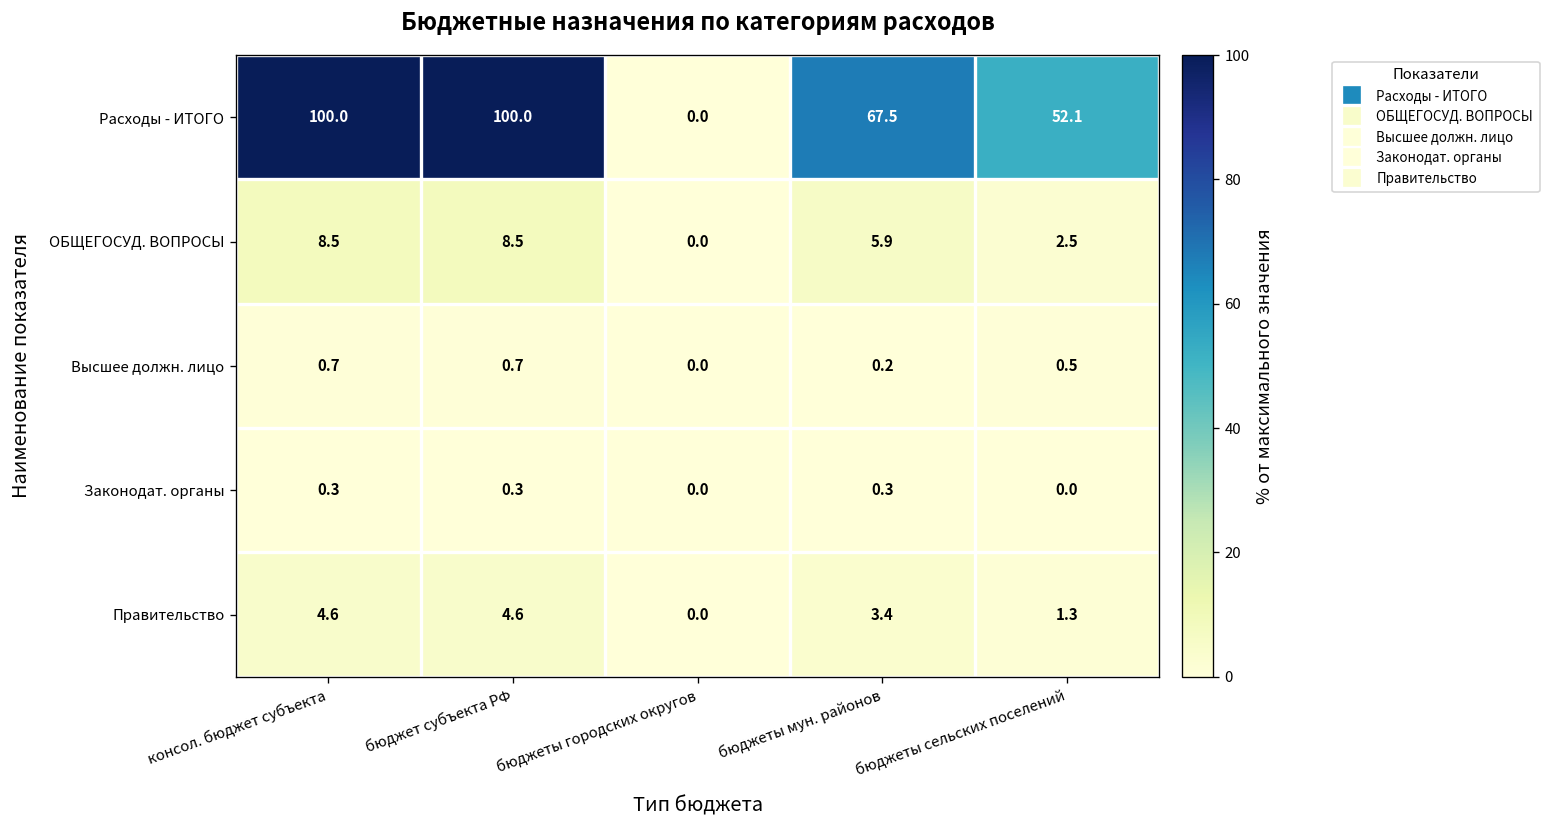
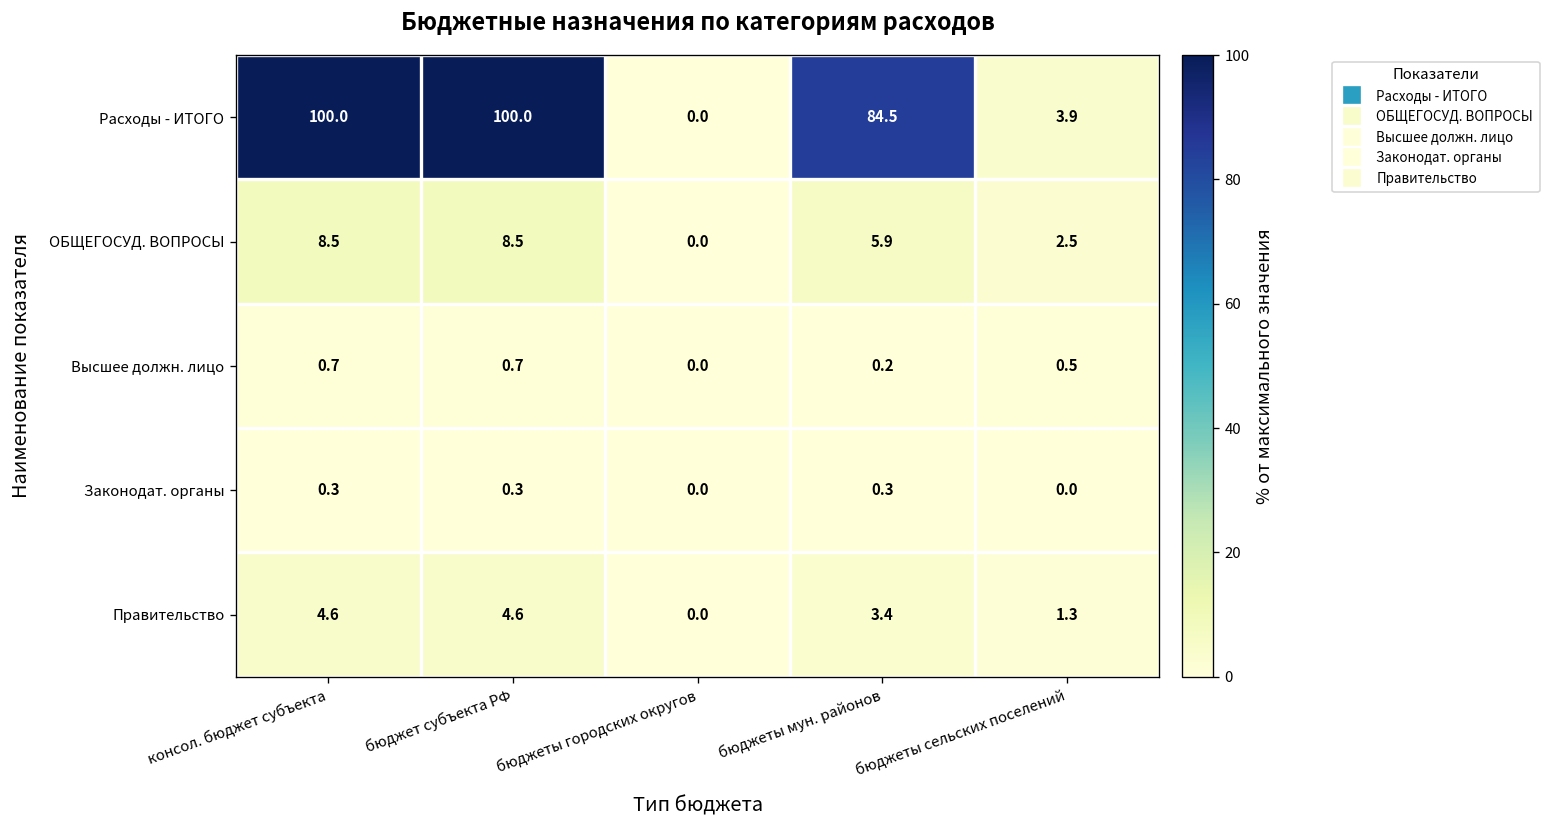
Расходы - ИТОГО, бюджеты мун. районов: 67.5 -> 84.5
Расходы - ИТОГО, бюджеты сельских поселений: 52.1 -> 3.9
